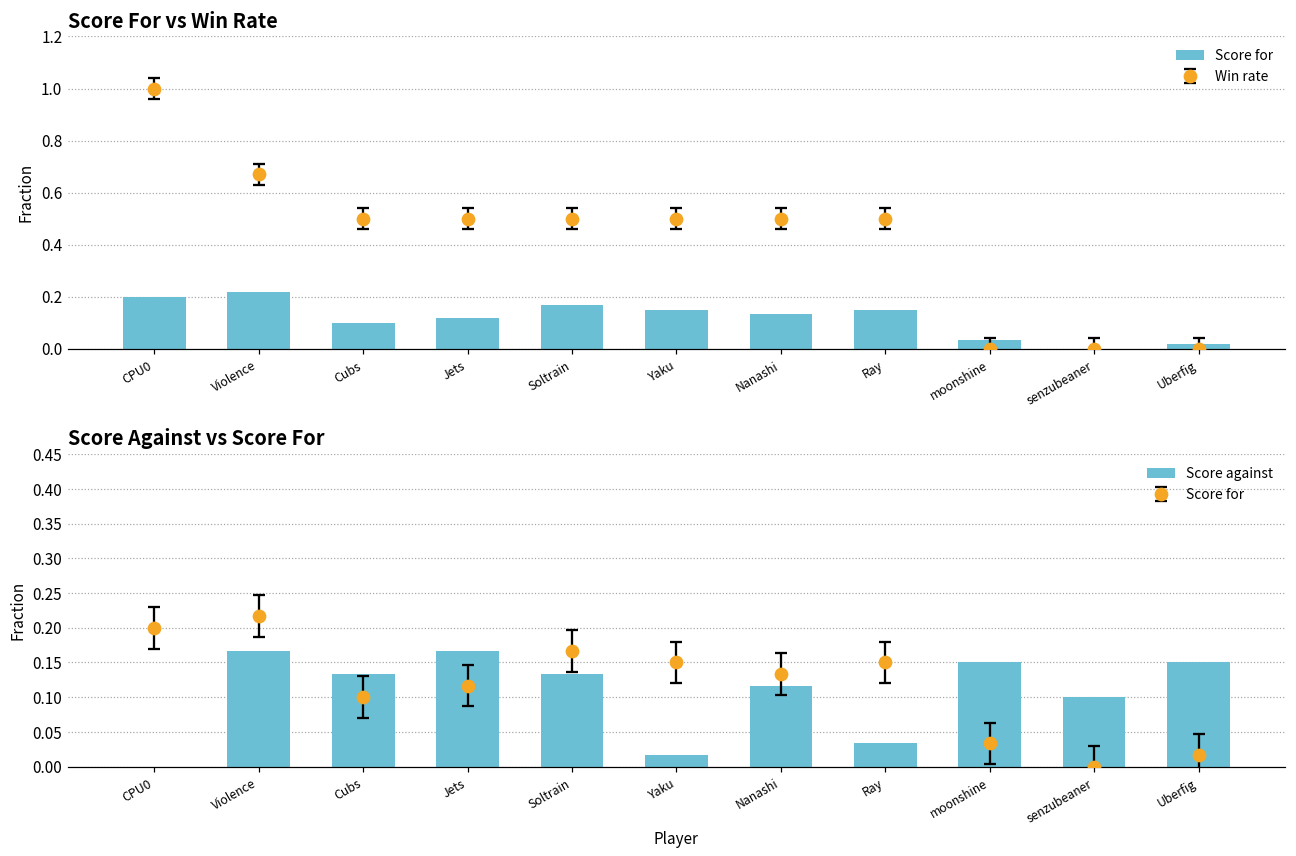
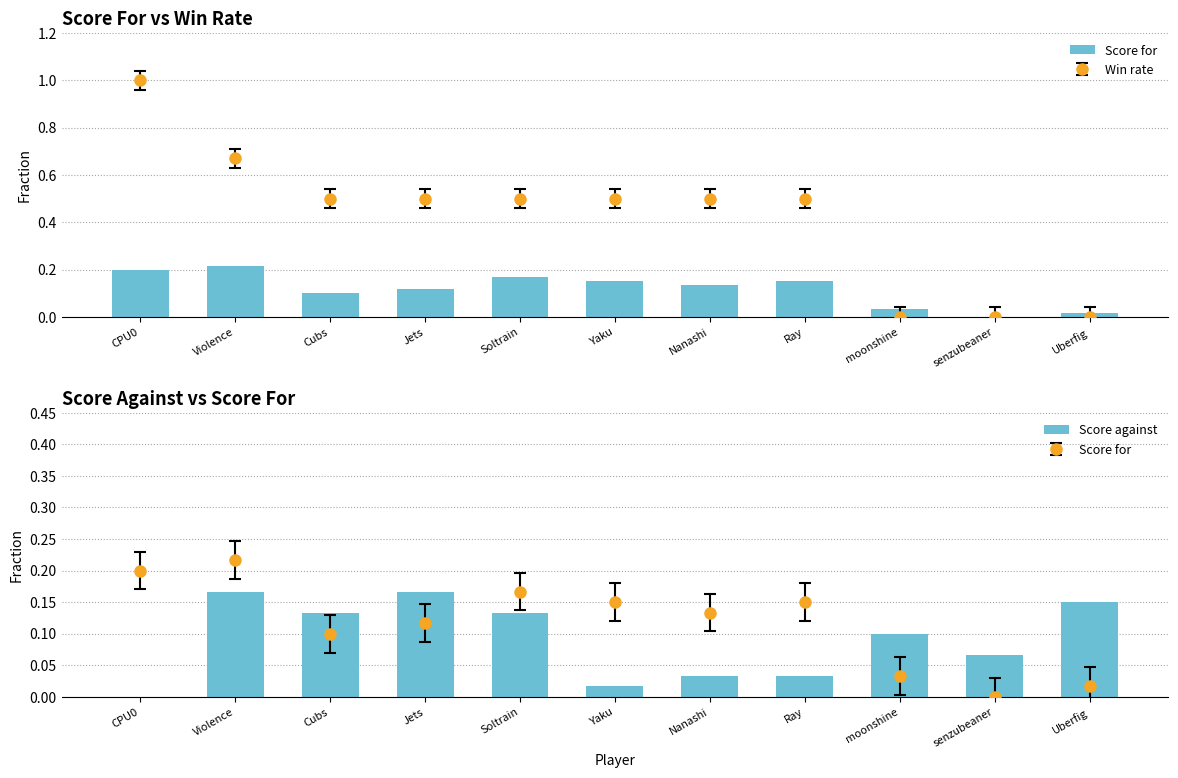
Score Against vs Score For, Score against, Nanashi: 0.12 -> 0.03
Score Against vs Score For, Score against, moonshine: 0.15 -> 0.10
Score Against vs Score For, Score against, senzubeaner: 0.10 -> 0.07
